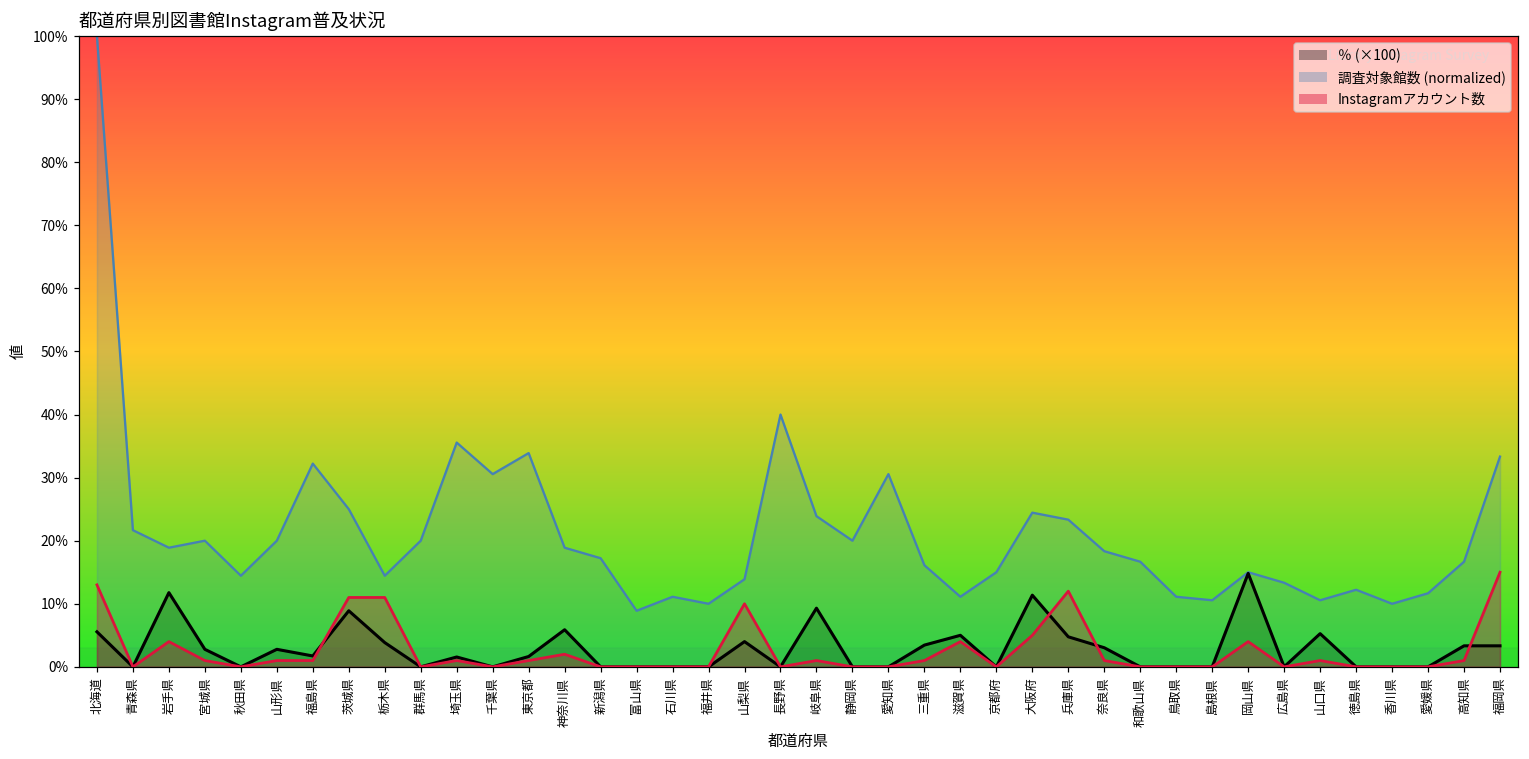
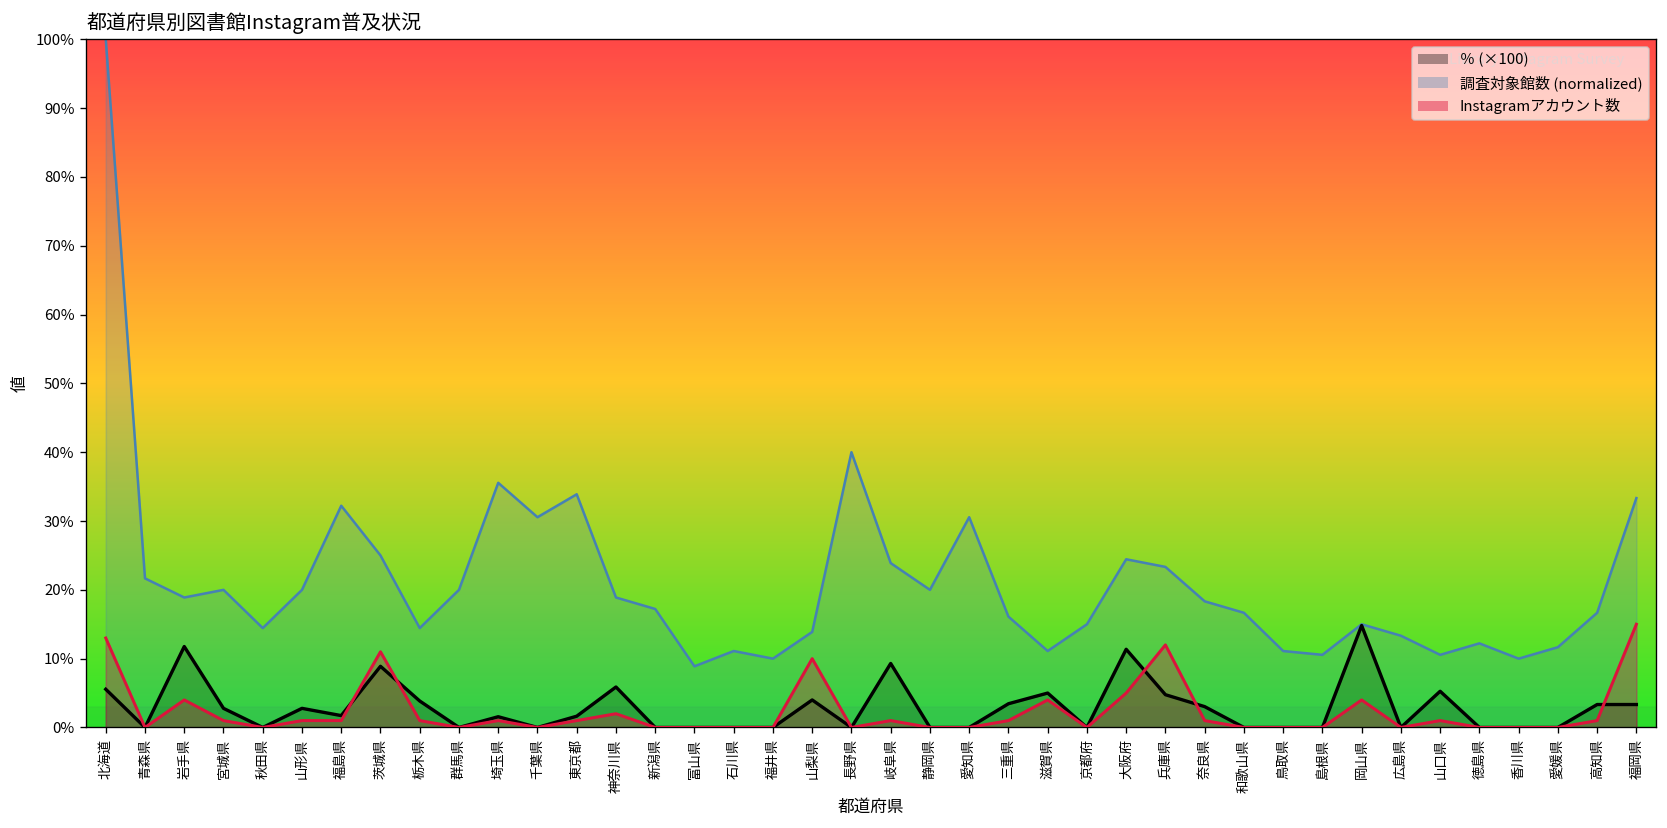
Instagramアカウント数, 栃木県: 11% -> 1%
